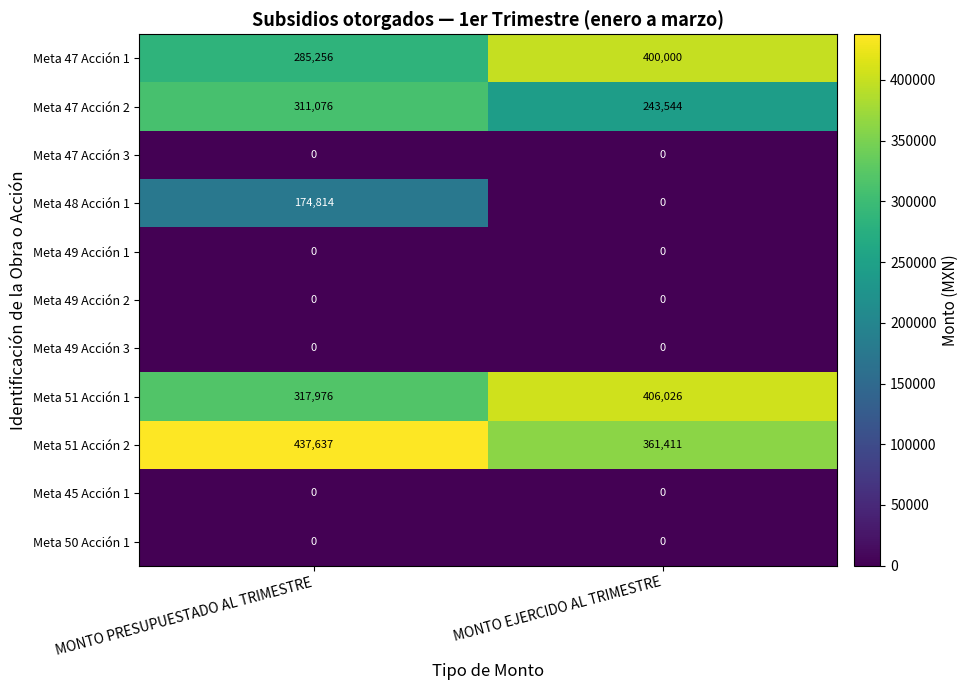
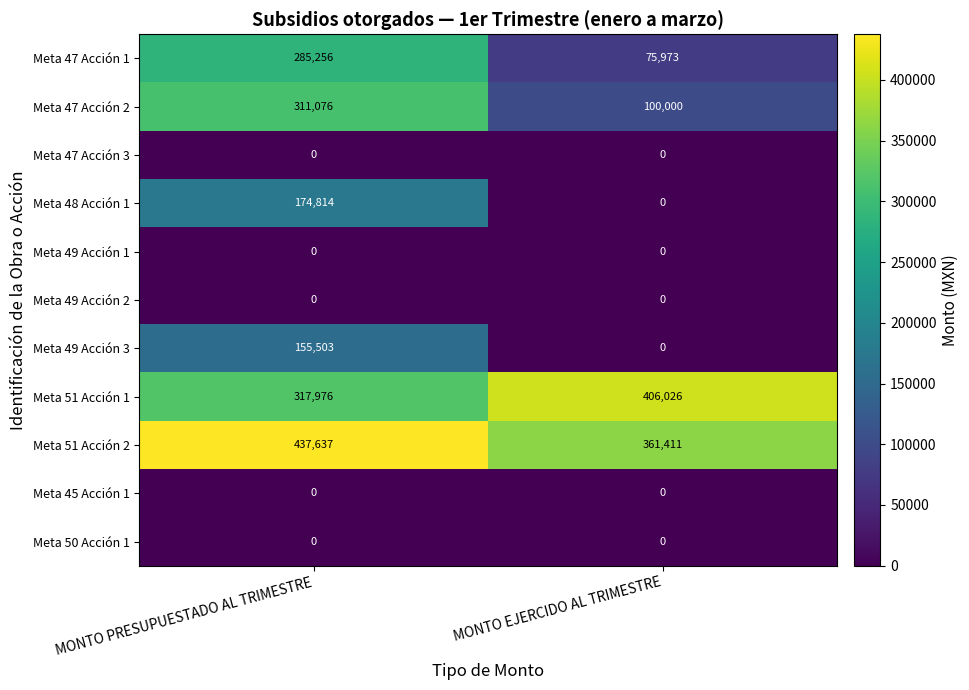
Meta 47 Acción 1, MONTO EJERCIDO AL TRIMESTRE: 400,000 -> 75,973
Meta 47 Acción 2, MONTO EJERCIDO AL TRIMESTRE: 243,544 -> 100,000
Meta 49 Acción 3, MONTO PRESUPUESTADO AL TRIMESTRE: 0 -> 155,503
